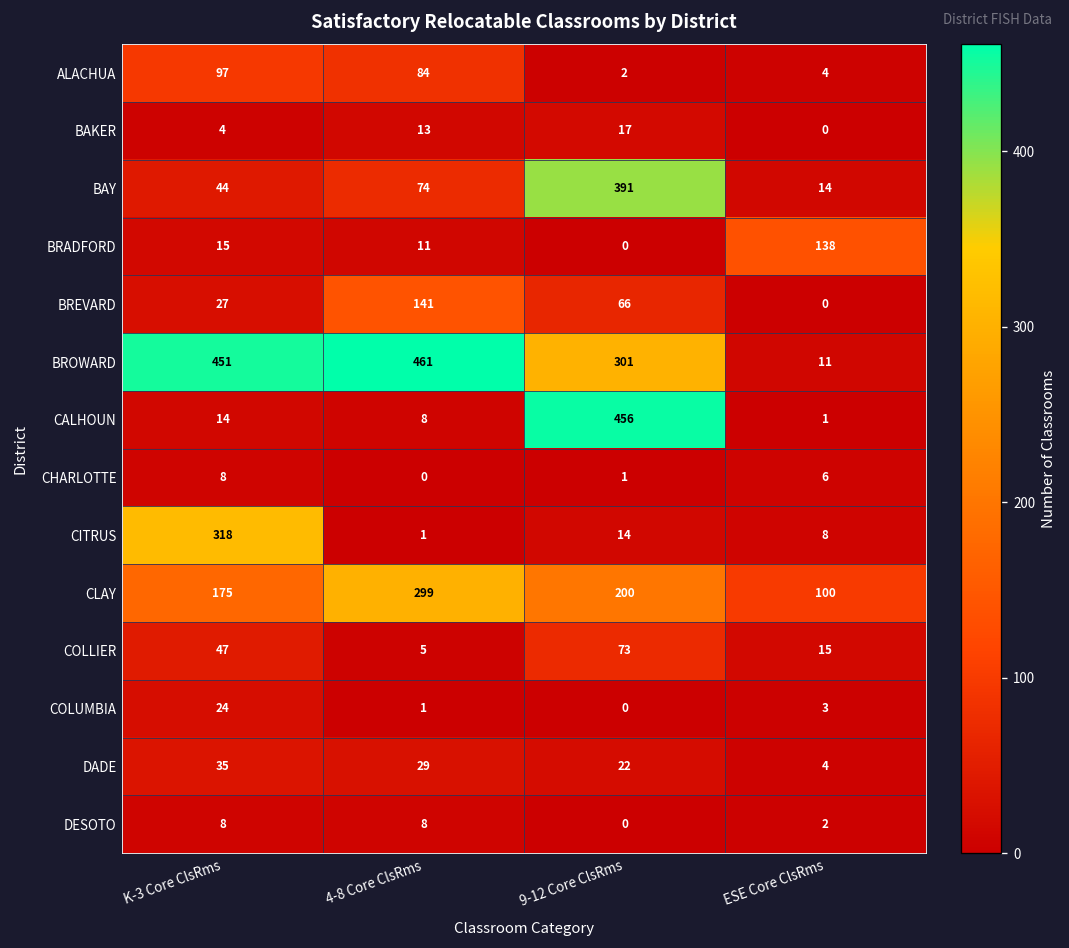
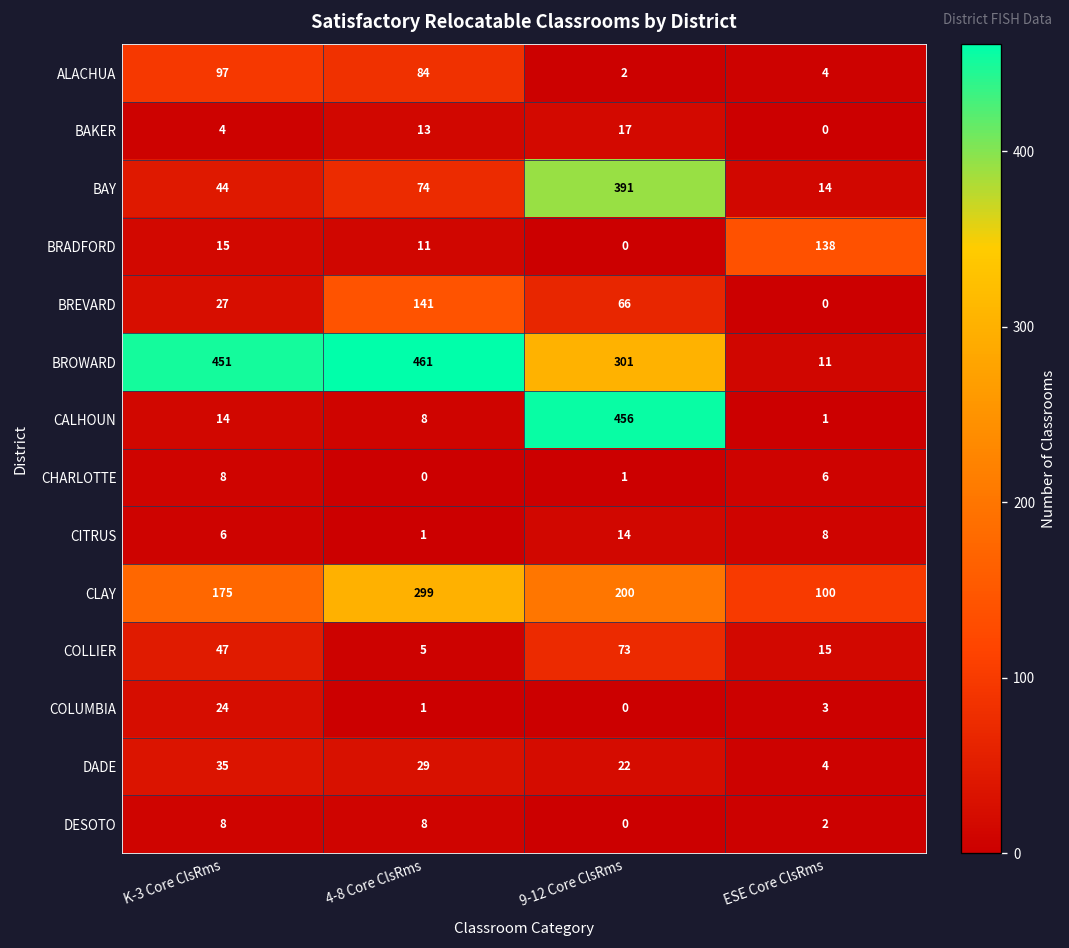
CITRUS, K-3 Core ClsRms: 318 -> 6
